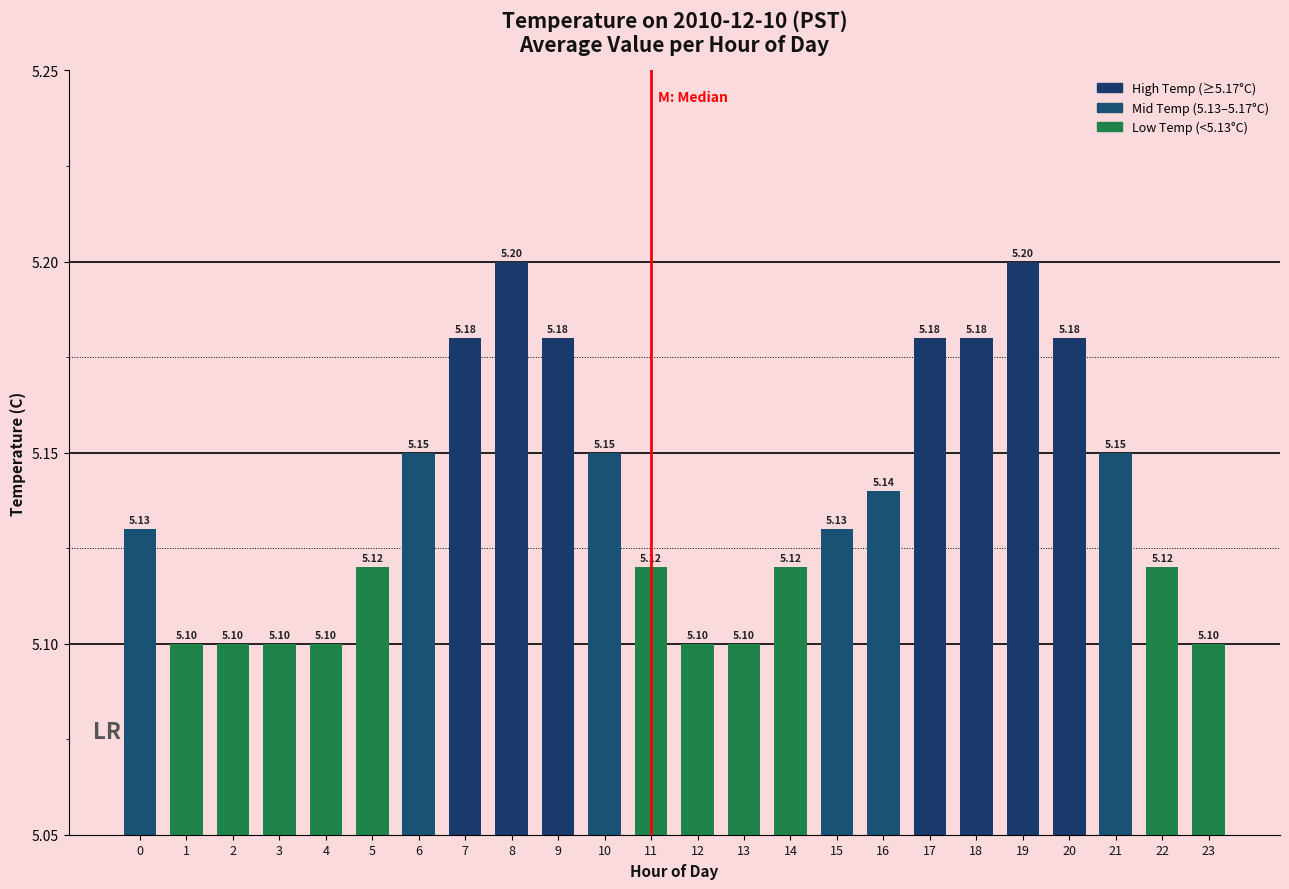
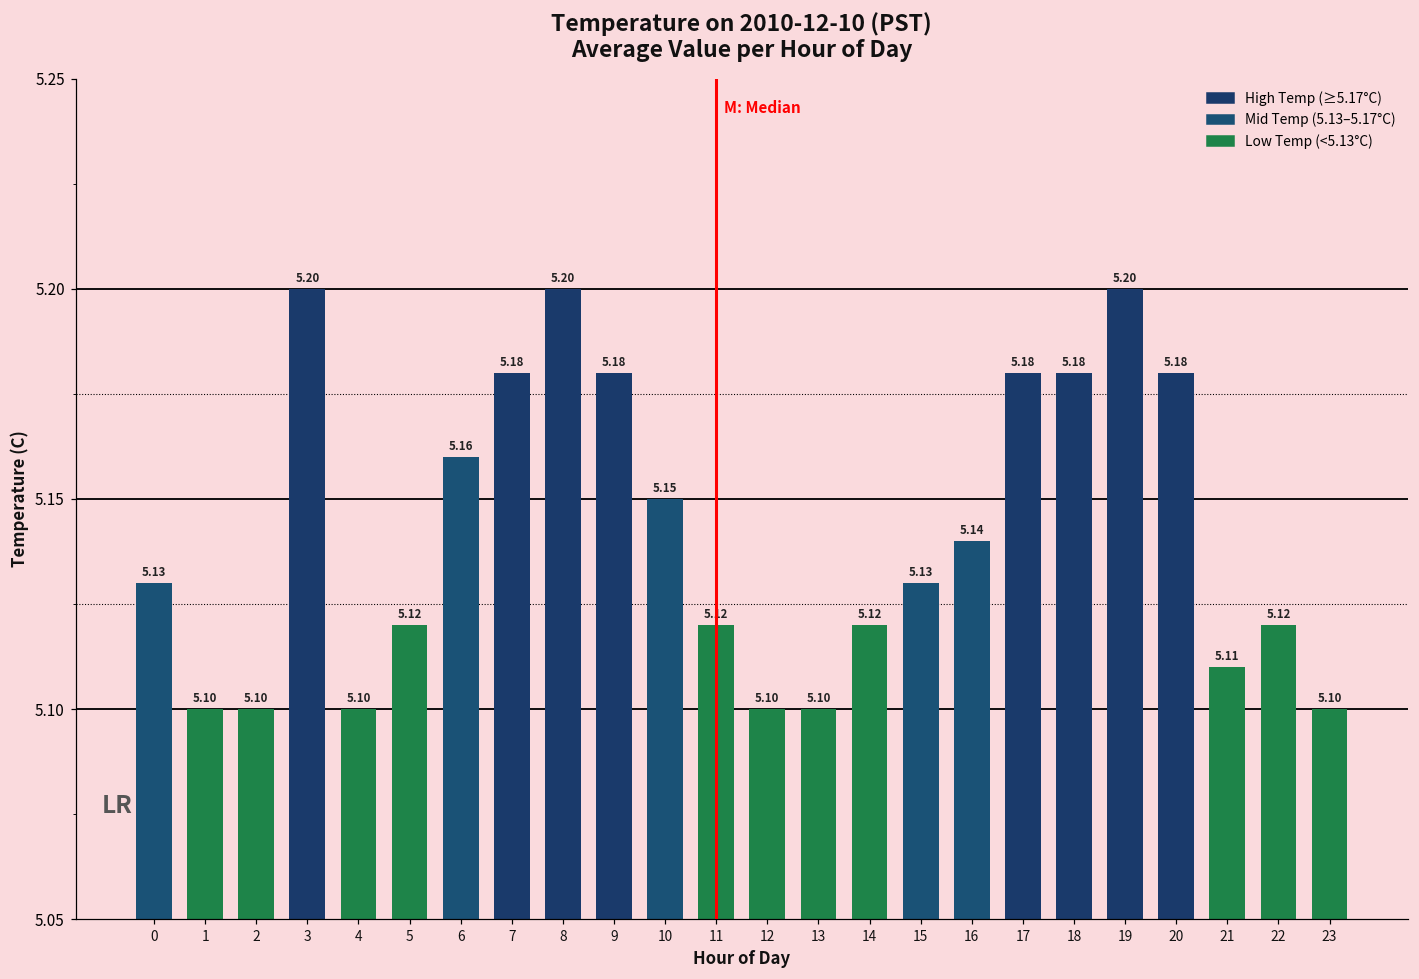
3: 5.10 -> 5.20
6: 5.15 -> 5.16
21: 5.15 -> 5.11
